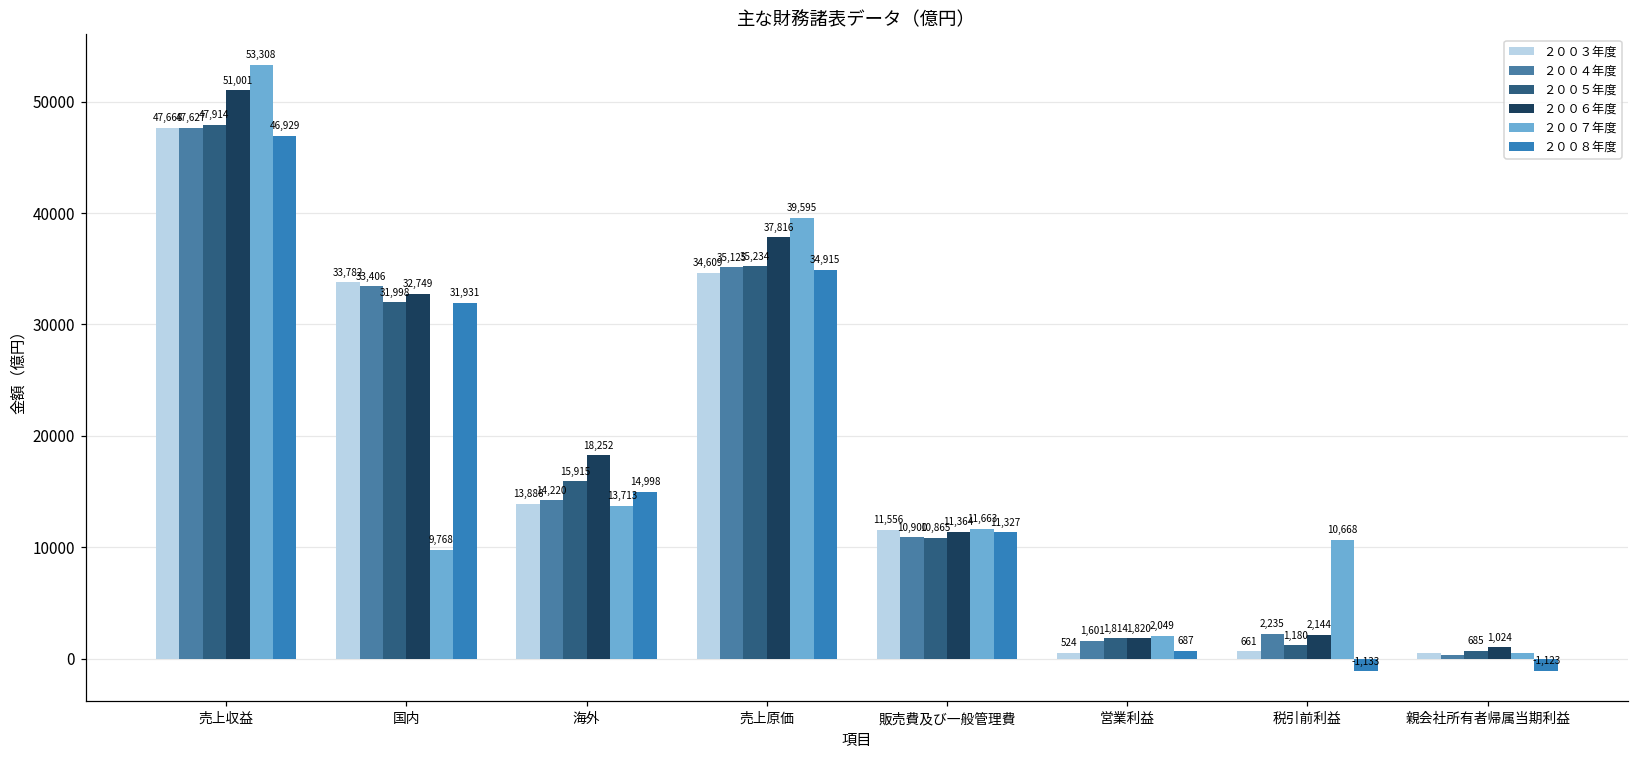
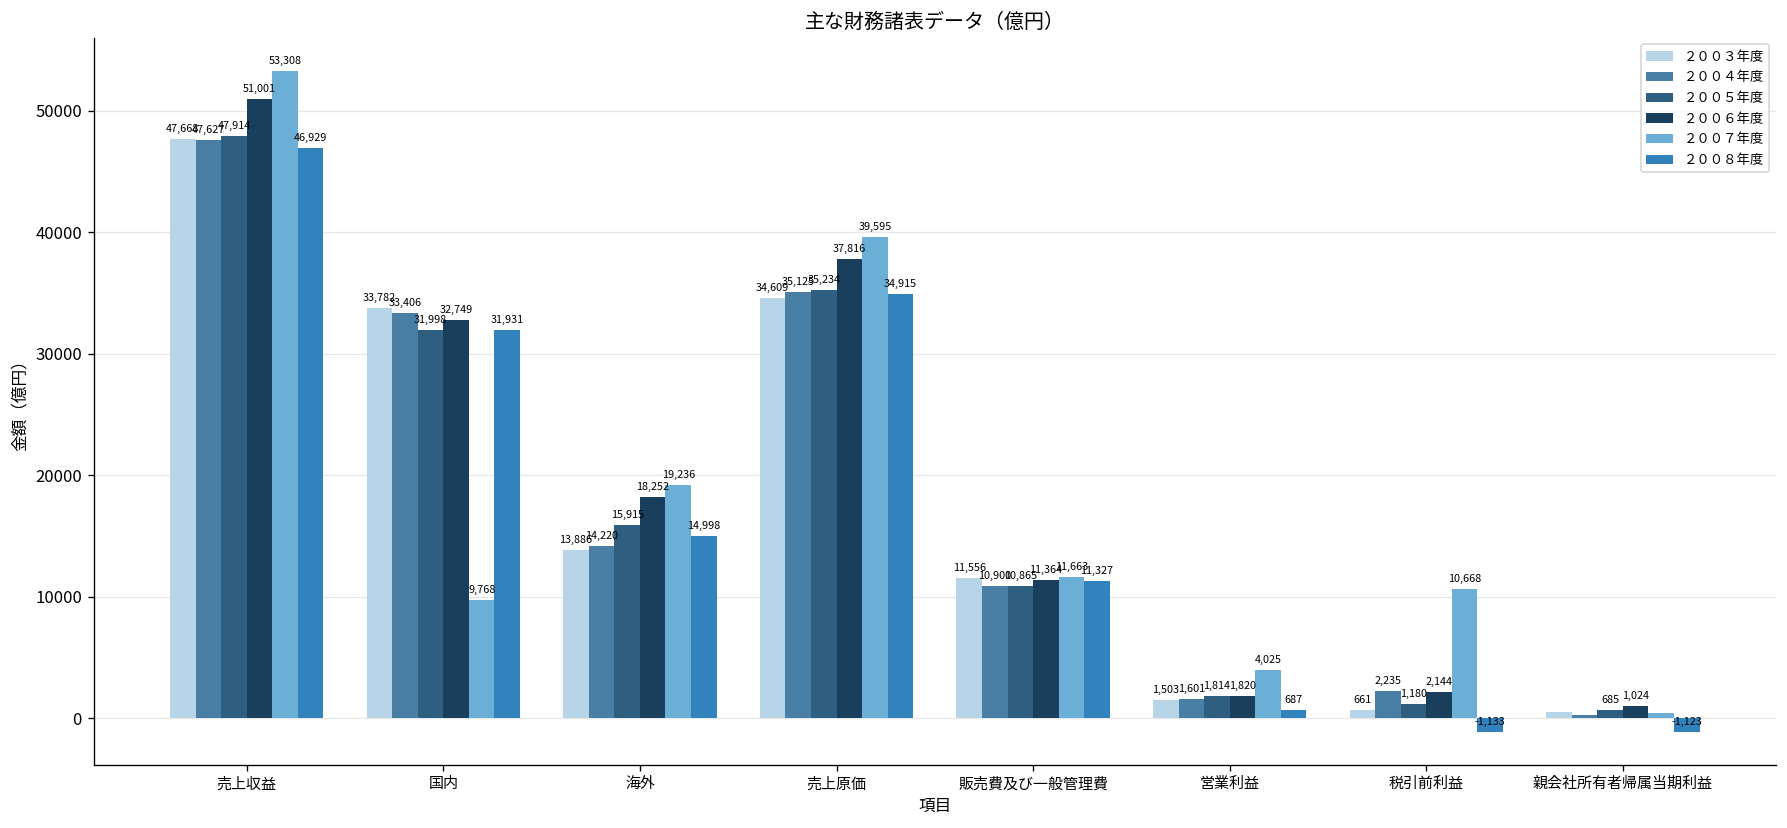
２００７年度, 海外: 13,713 -> 19,236
２００３年度, 営業利益: 524 -> 1,503
２００７年度, 営業利益: 2,049 -> 4,025
